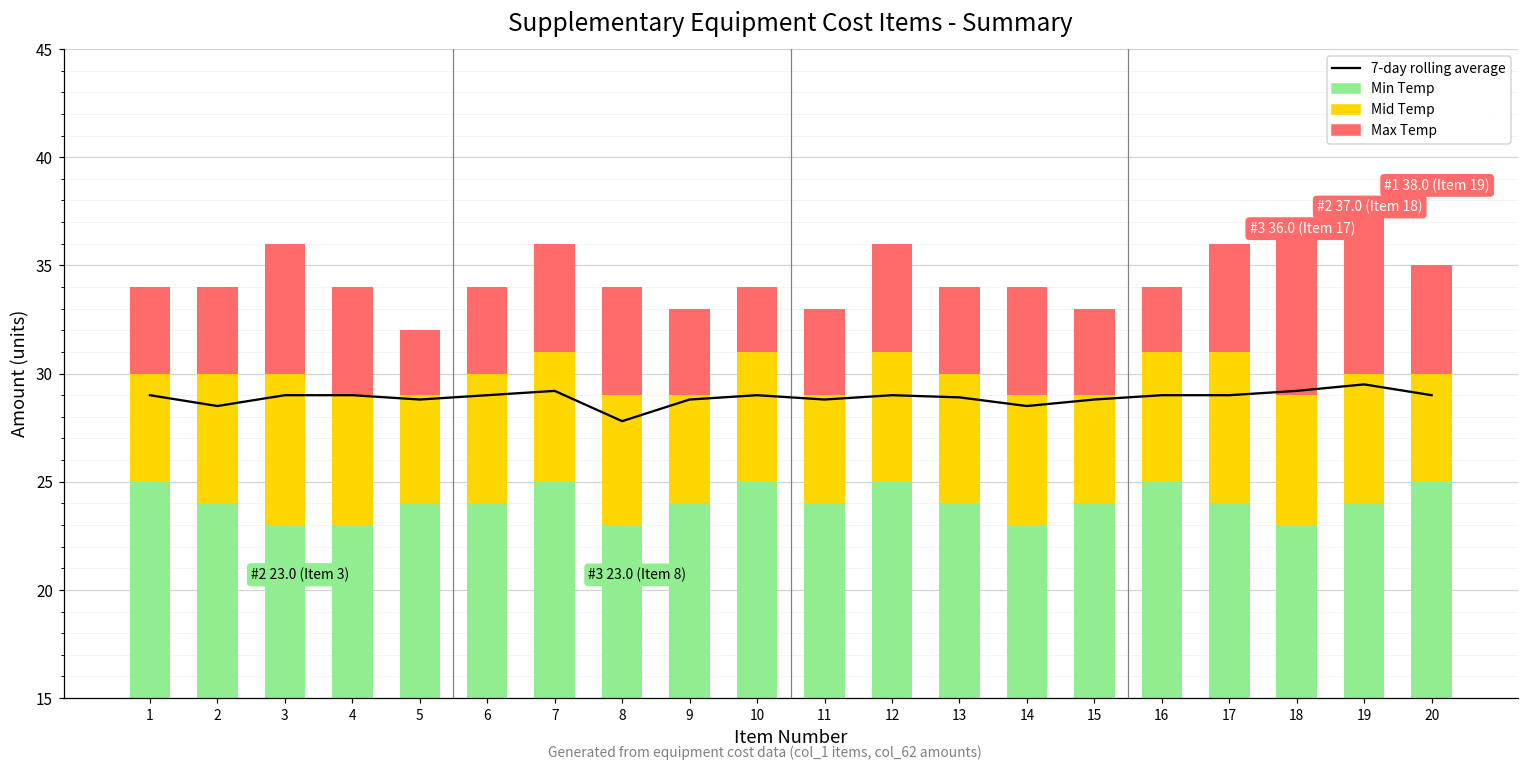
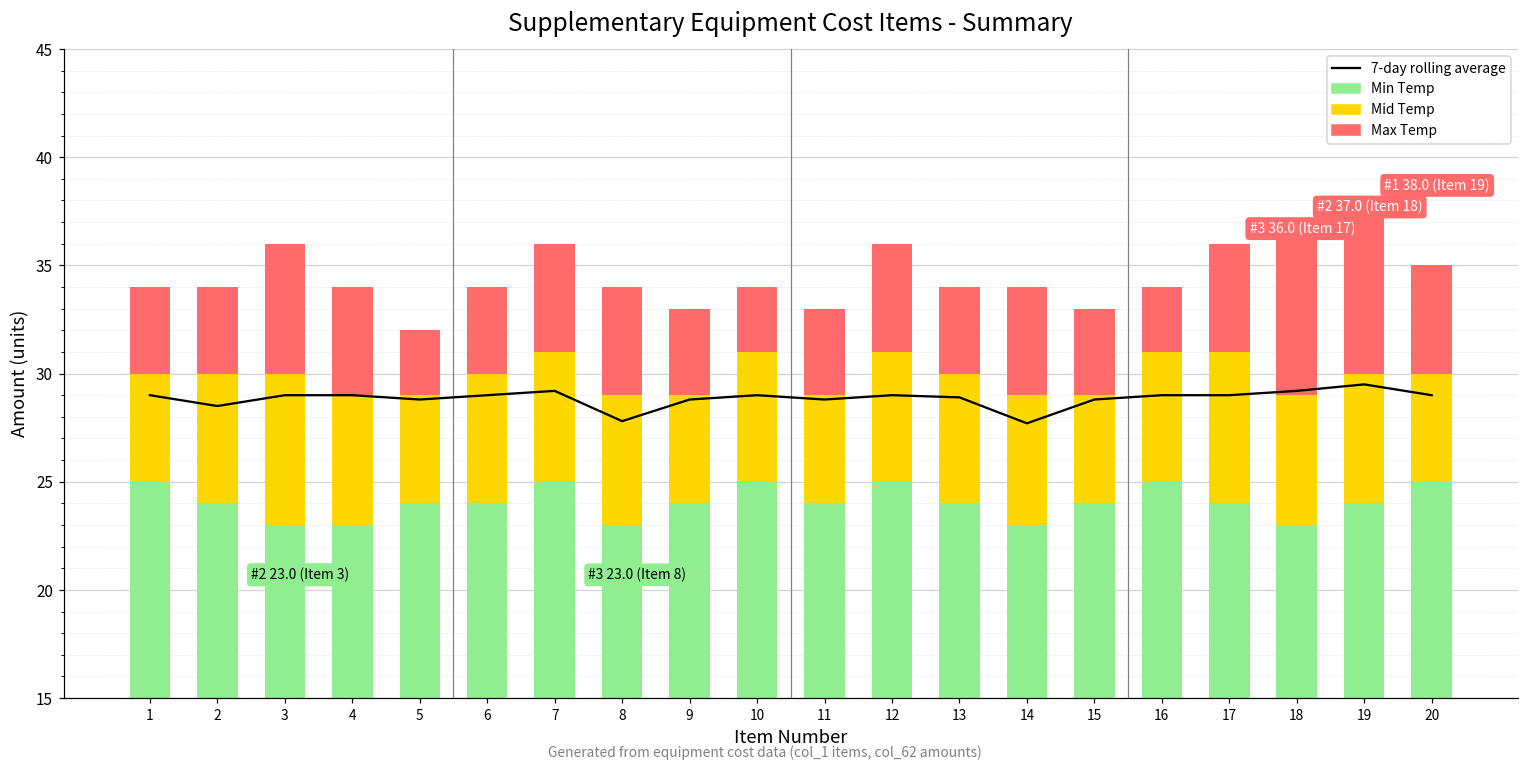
7-day rolling average, 14: 28.5 -> 27.7
